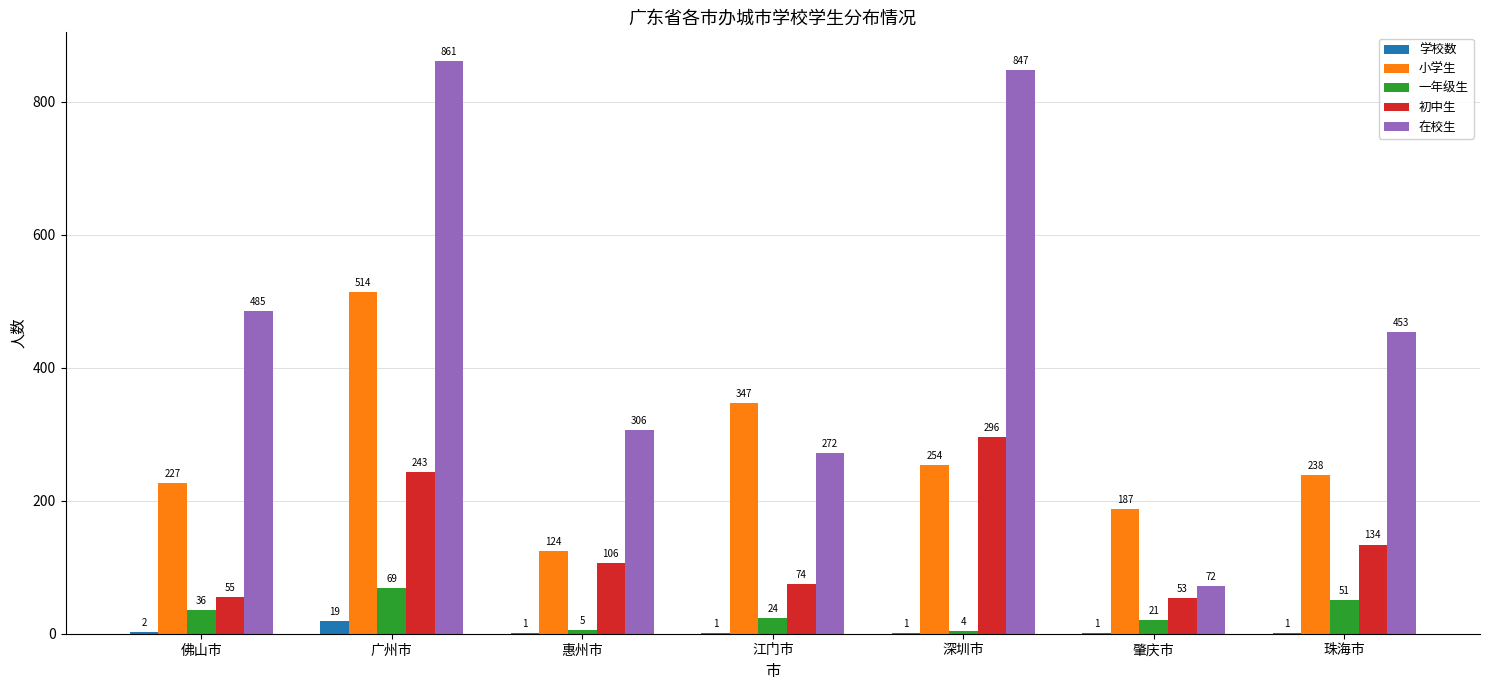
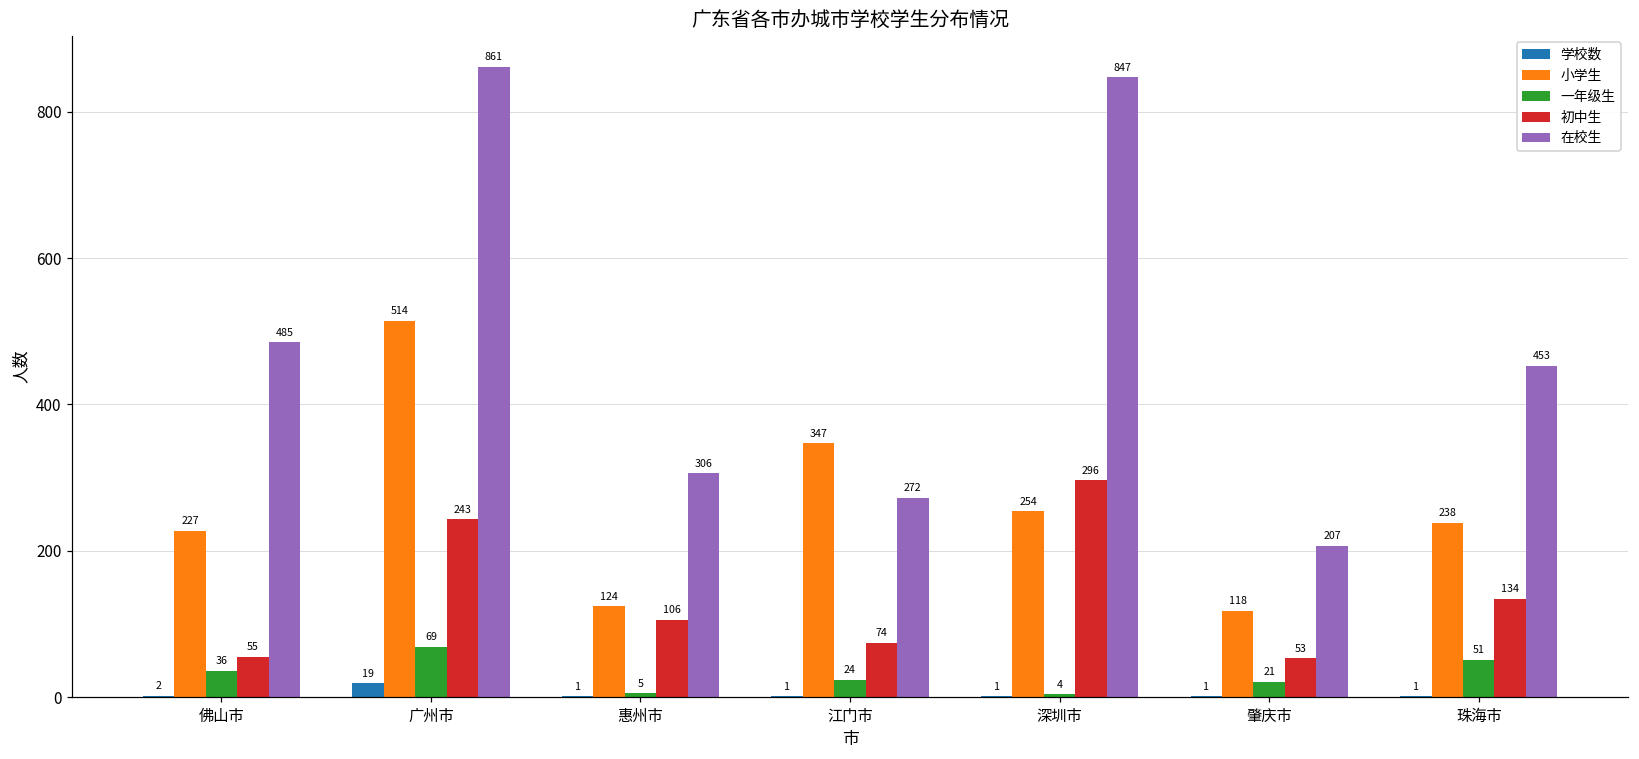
小学生, 肇庆市: 187 -> 118
在校生, 肇庆市: 72 -> 207
